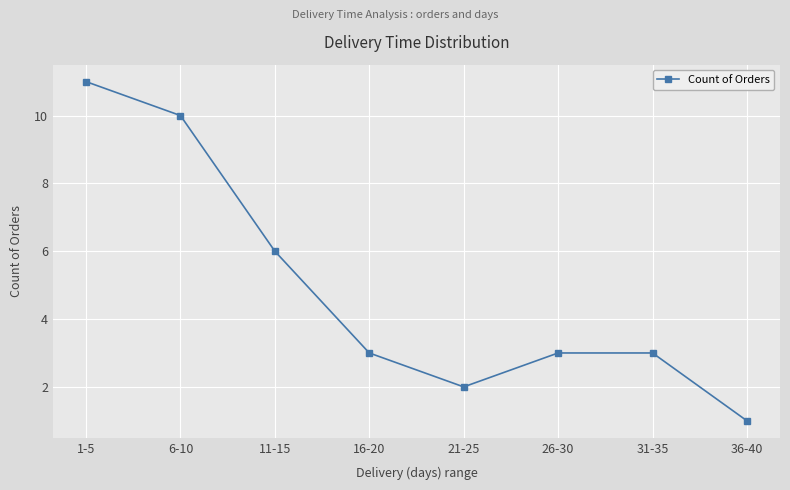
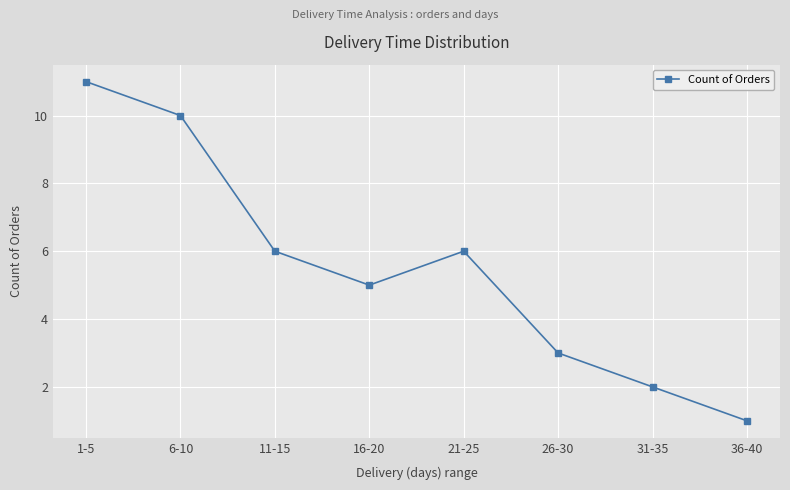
16-20: 3 -> 5
21-25: 2 -> 6
31-35: 3 -> 2
